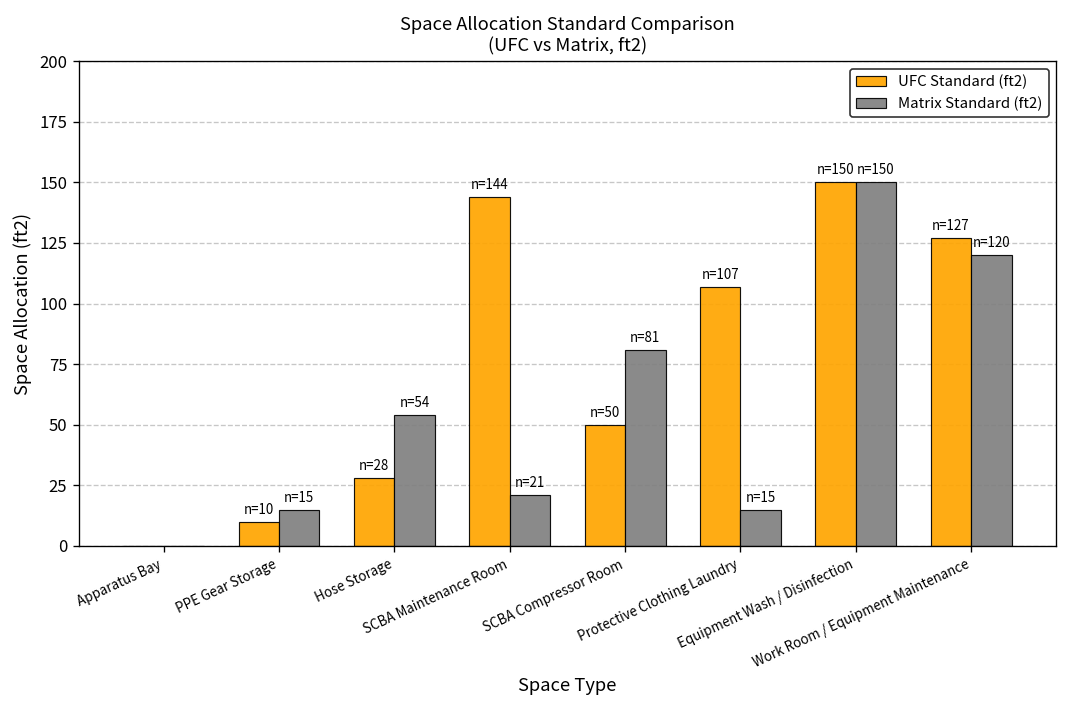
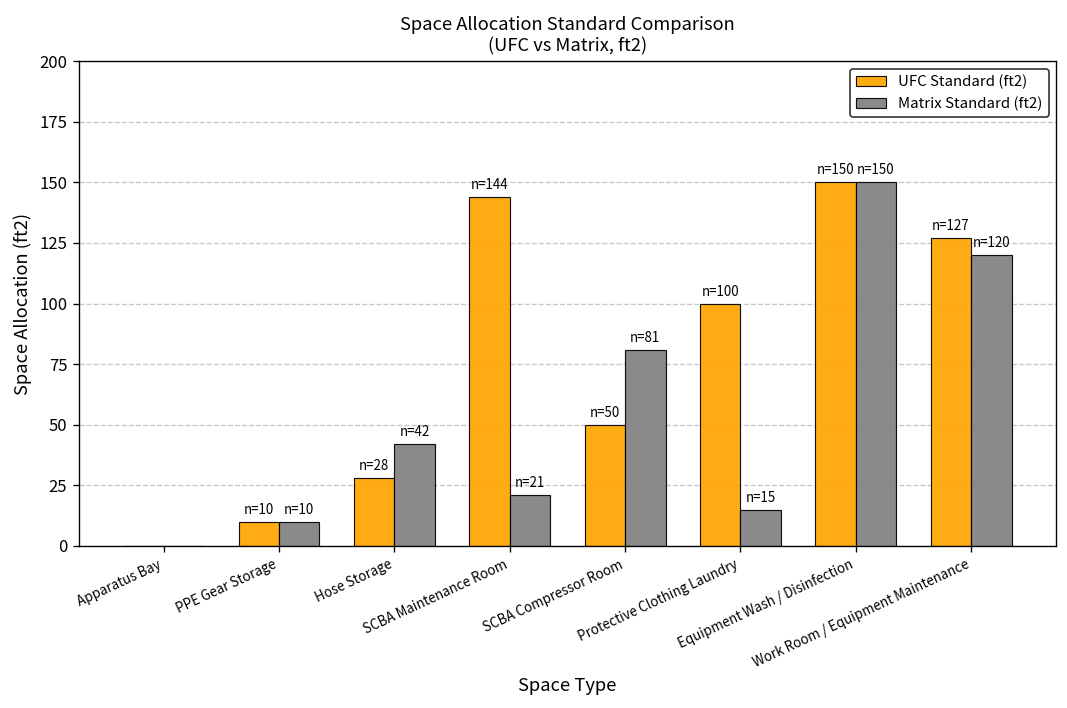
Matrix Standard (ft2), PPE Gear Storage: 15 -> 10
Matrix Standard (ft2), Hose Storage: 54 -> 42
UFC Standard (ft2), Protective Clothing Laundry: 107 -> 100
